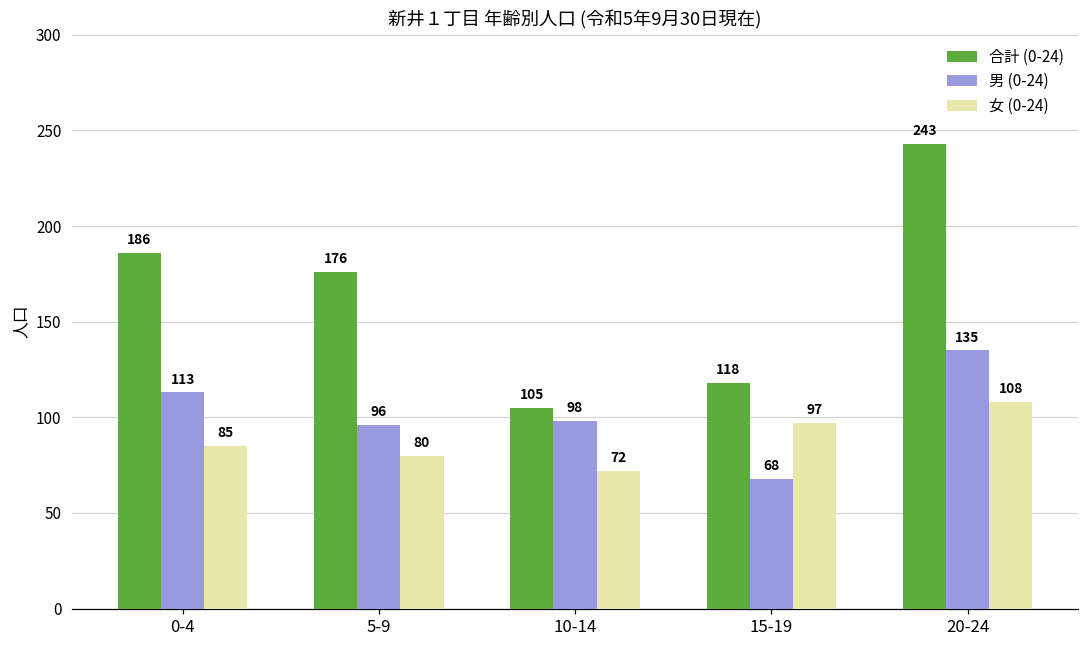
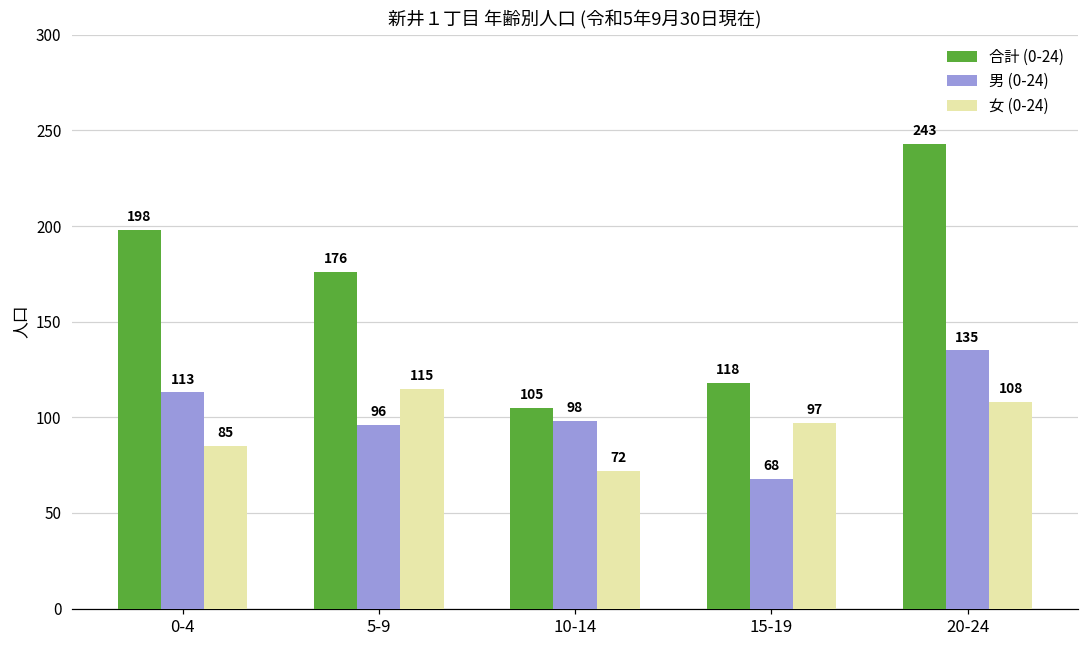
合計 (0-24), 0-4: 186 -> 198
女 (0-24), 5-9: 80 -> 115
